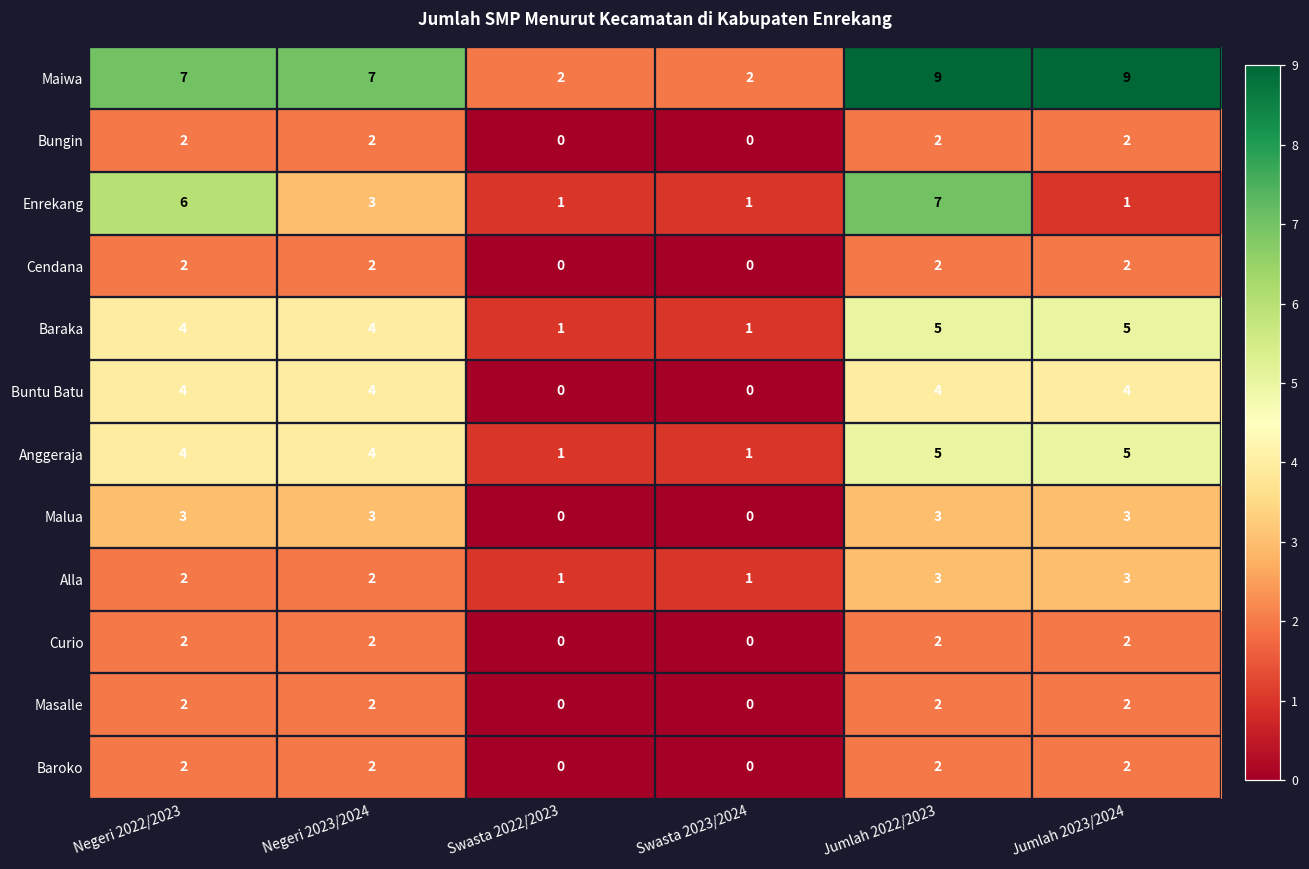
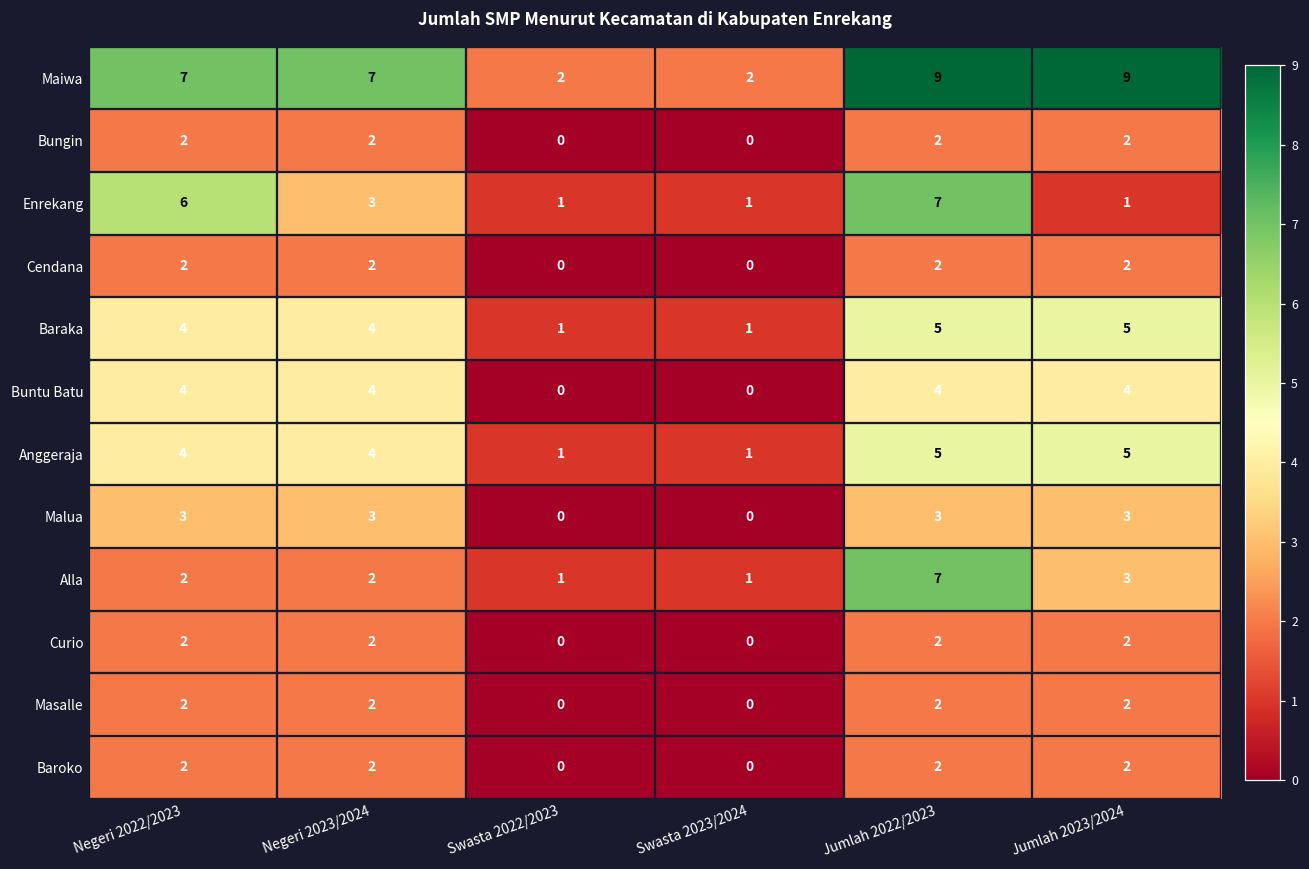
Alla, Jumlah 2022/2023: 3 -> 7
